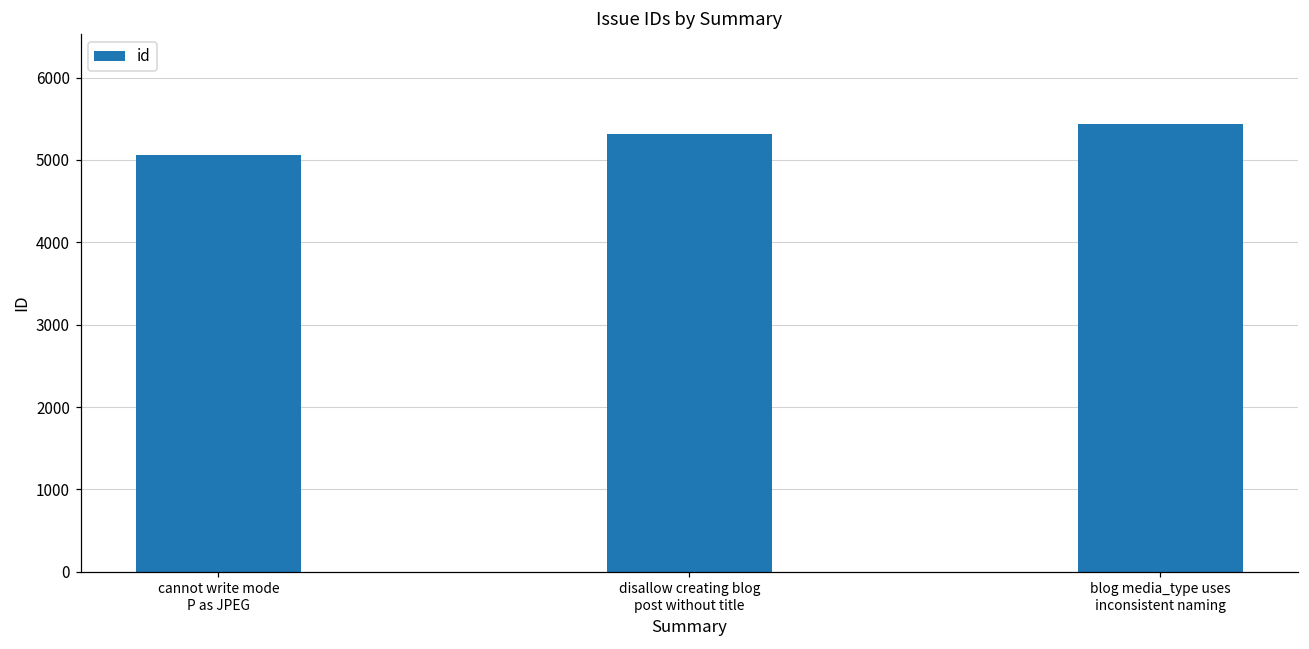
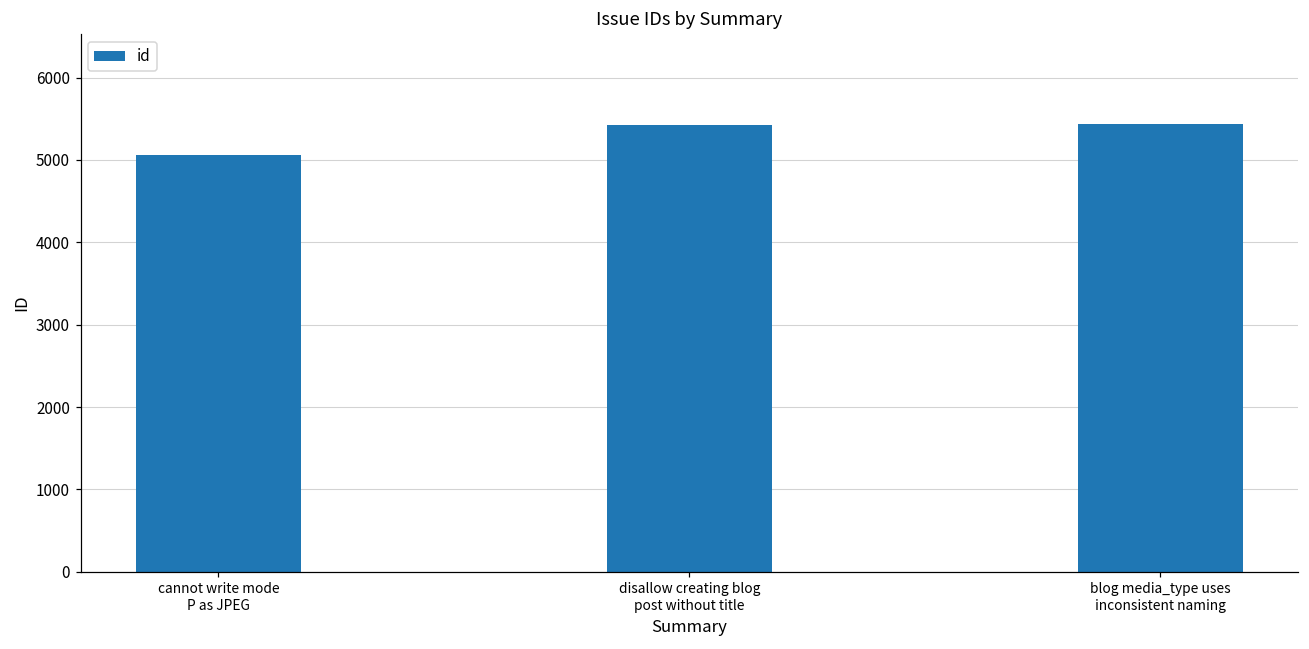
disallow creating blog post without title: 5300 -> 5400
